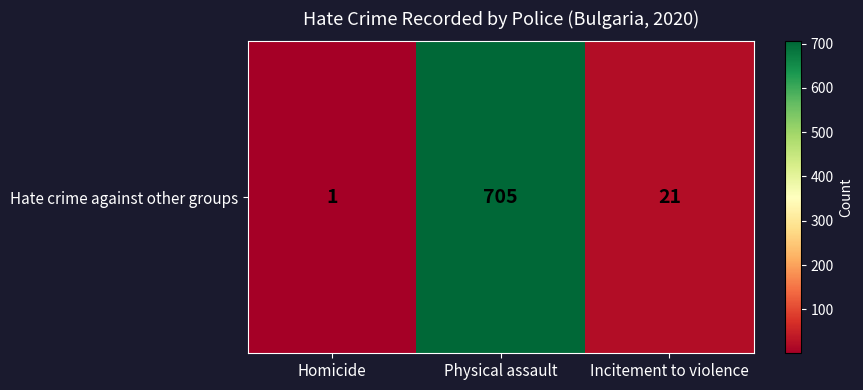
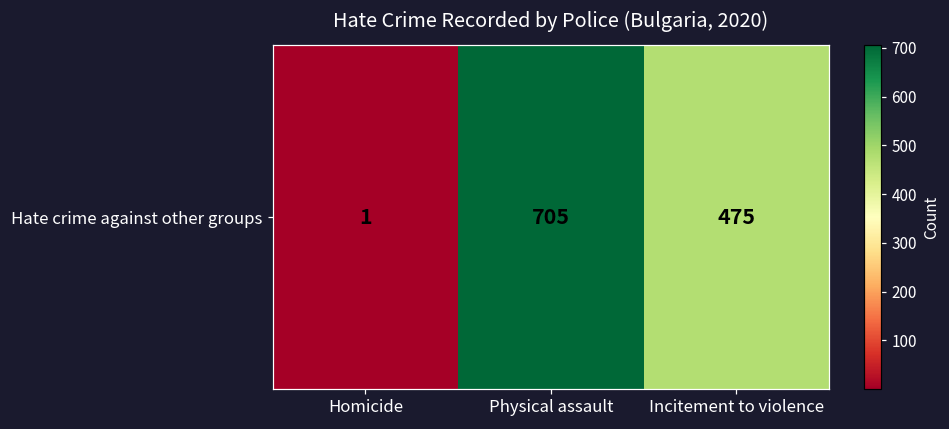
Hate crime against other groups, Incitement to violence: 21 -> 475
